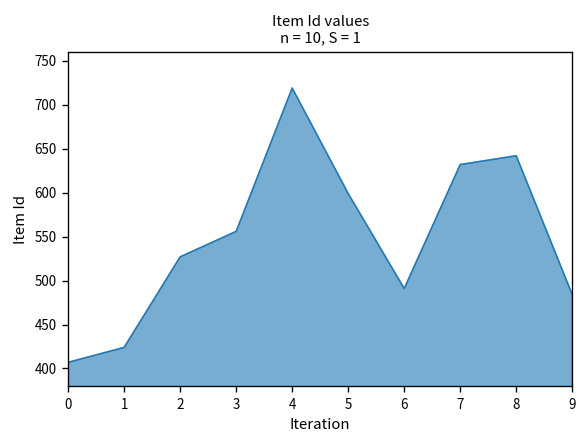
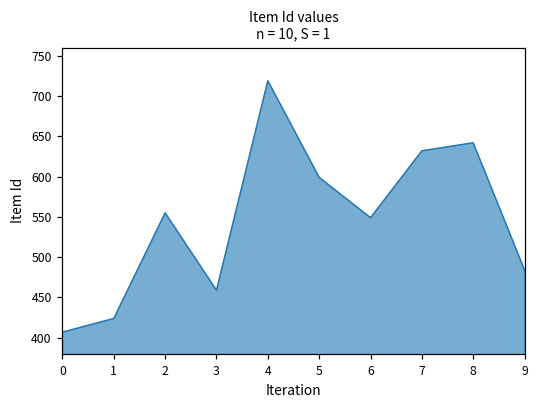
2: 530 -> 560
3: 560 -> 460
6: 490 -> 550
